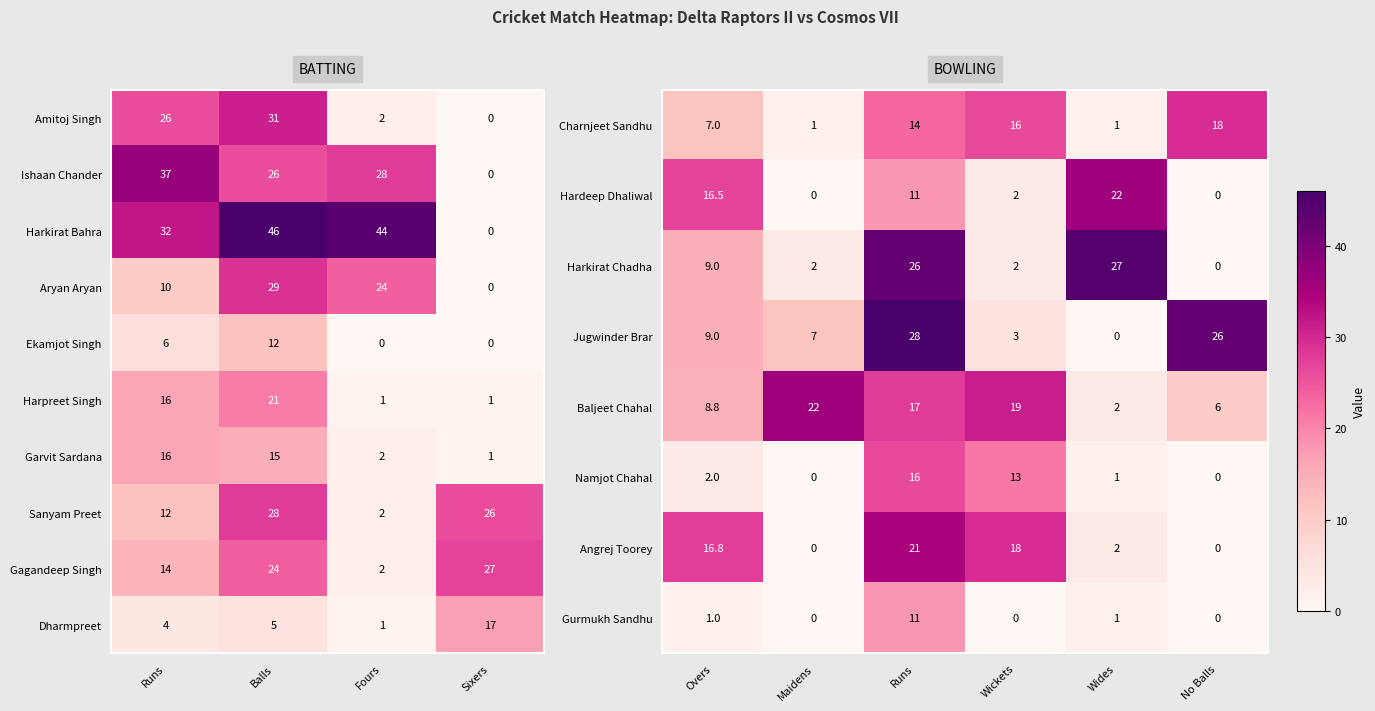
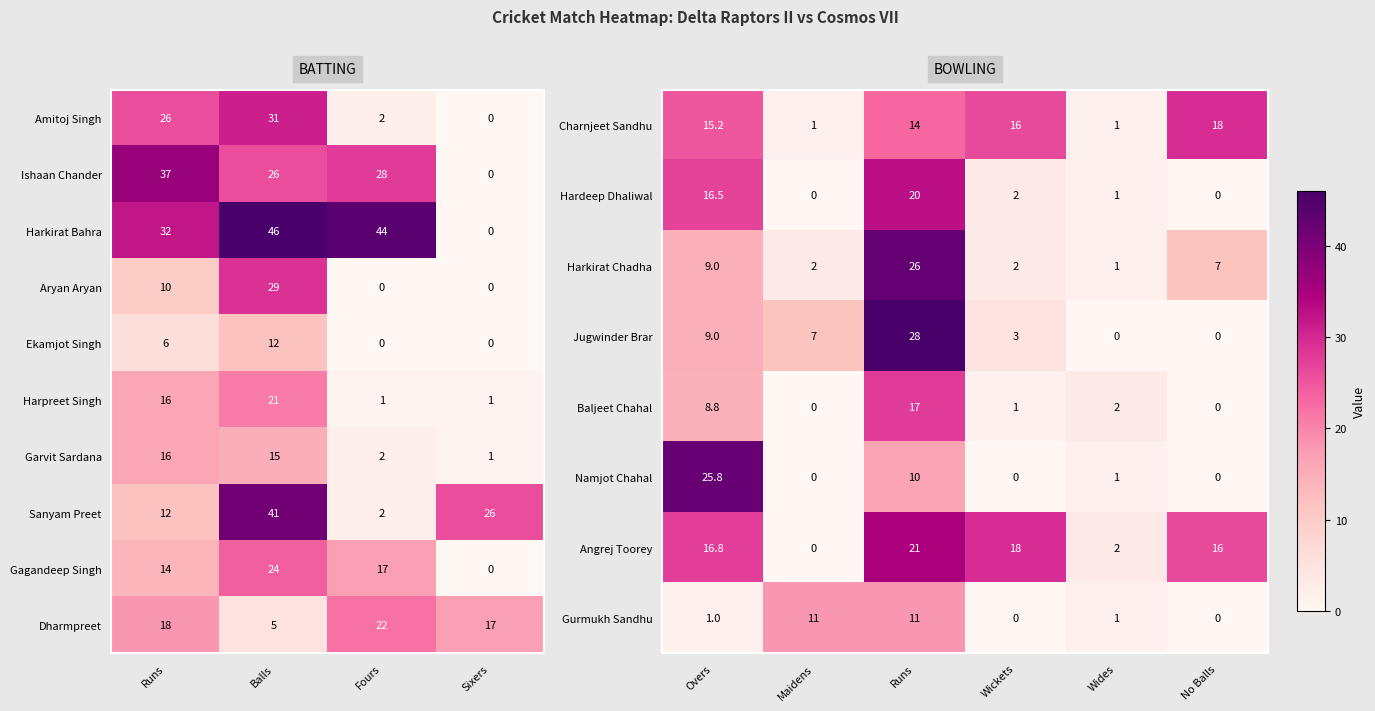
BATTING, Aryan Aryan, Fours: 24 -> 0
BATTING, Sanyam Preet, Balls: 28 -> 41
BATTING, Gagandeep Singh, Fours: 2 -> 17
BATTING, Gagandeep Singh, Sixers: 27 -> 0
BATTING, Dharmpreet, Runs: 4 -> 18
BATTING, Dharmpreet, Fours: 1 -> 22
BOWLING, Charnjeet Sandhu, Overs: 7.0 -> 15.2
BOWLING, Hardeep Dhaliwal, Runs: 11 -> 20
BOWLING, Hardeep Dhaliwal, Wides: 22 -> 1
BOWLING, Harkirat Chadha, Wides: 27 -> 1
BOWLING, Harkirat Chadha, No Balls: 0 -> 7
BOWLING, Jugwinder Brar, No Balls: 26 -> 0
BOWLING, Baljeet Chahal, Maidens: 22 -> 0
BOWLING, Baljeet Chahal, Wickets: 19 -> 1
BOWLING, Baljeet Chahal, No Balls: 6 -> 0
BOWLING, Namjot Chahal, Overs: 2.0 -> 25.8
BOWLING, Namjot Chahal, Runs: 16 -> 10
BOWLING, Namjot Chahal, Wickets: 13 -> 0
BOWLING, Angrej Toorey, No Balls: 0 -> 16
BOWLING, Gurmukh Sandhu, Maidens: 0 -> 11
